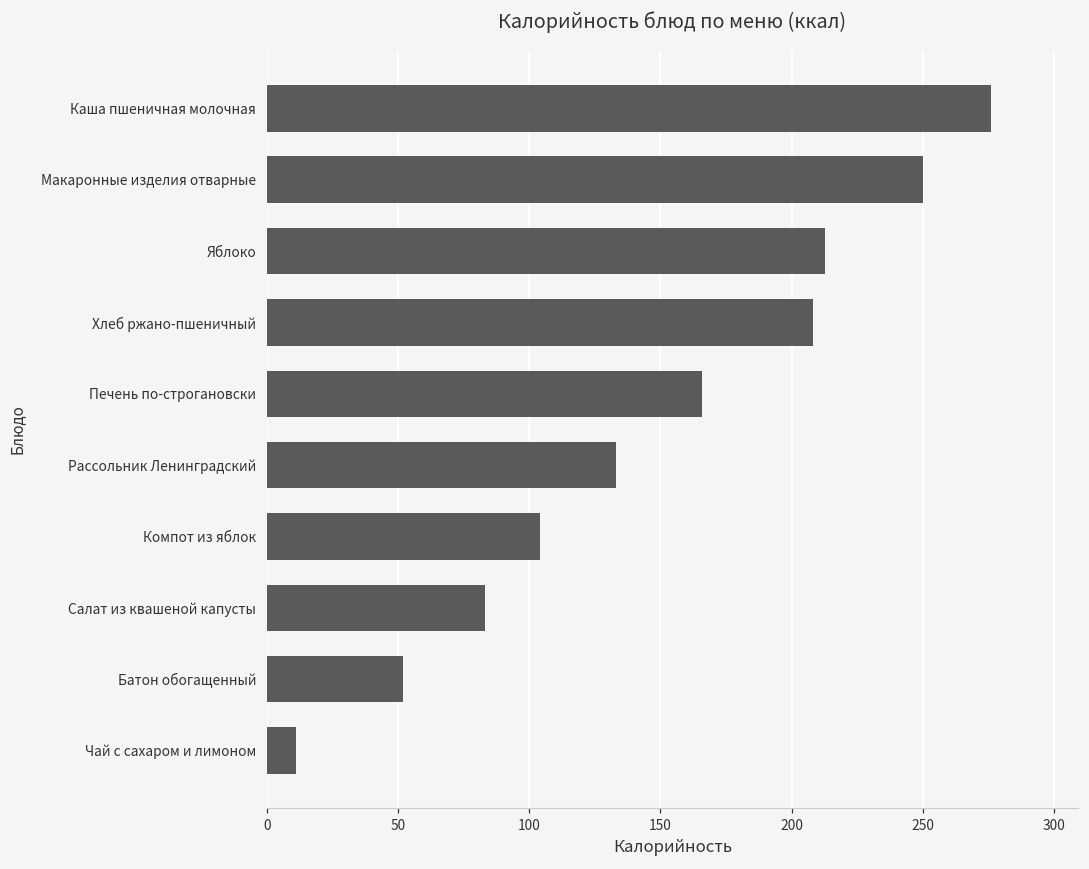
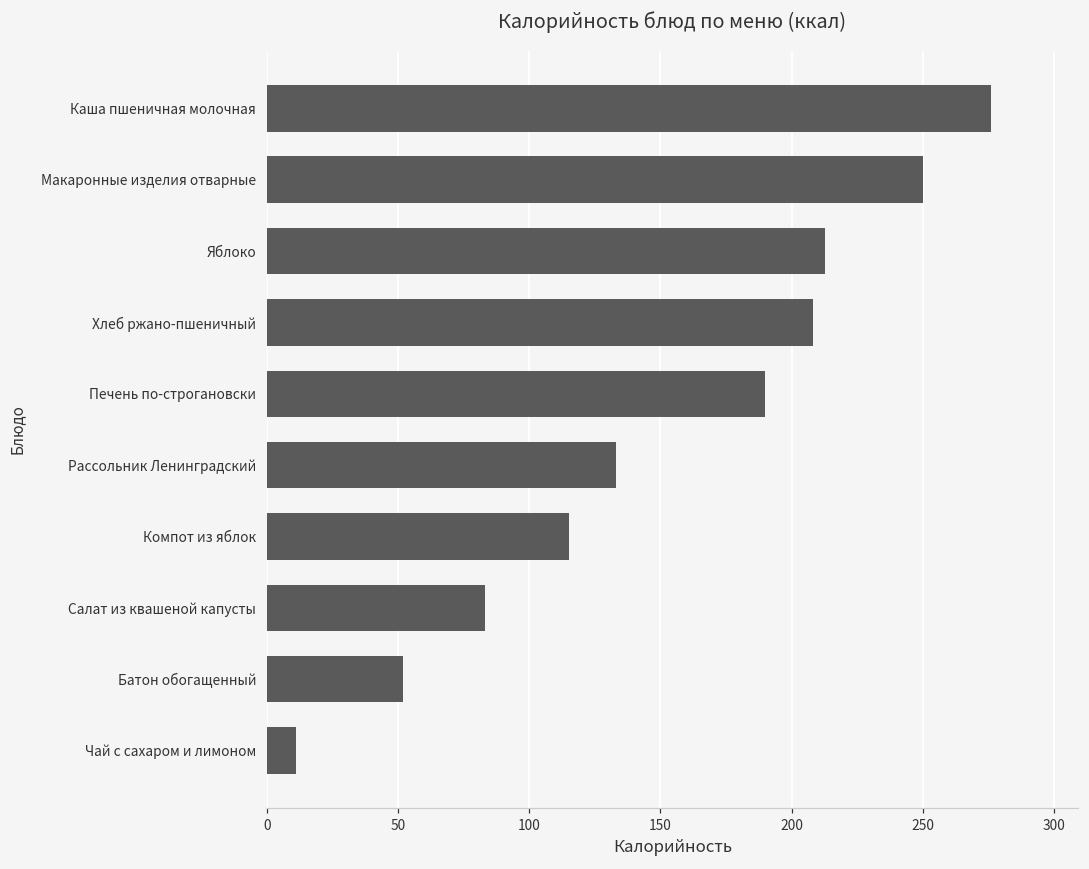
Печень по-строгановски: 166 -> 190
Компот из яблок: 104 -> 115
